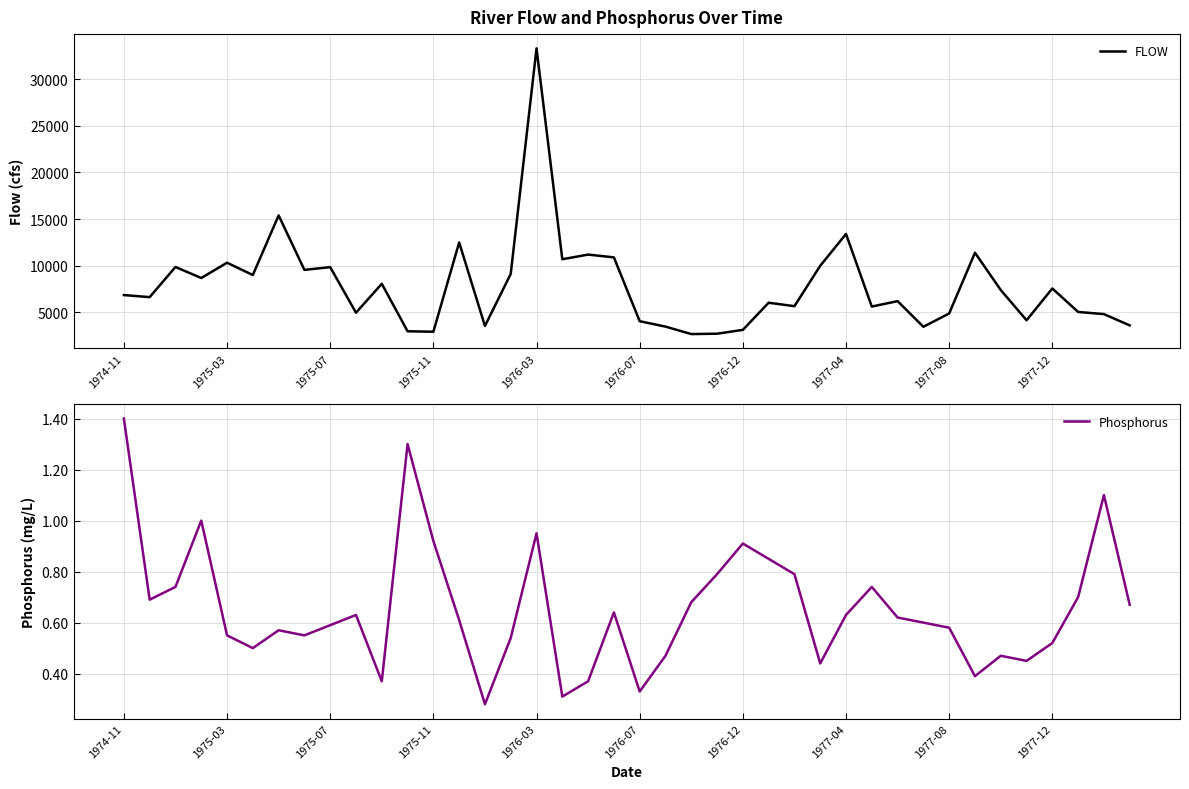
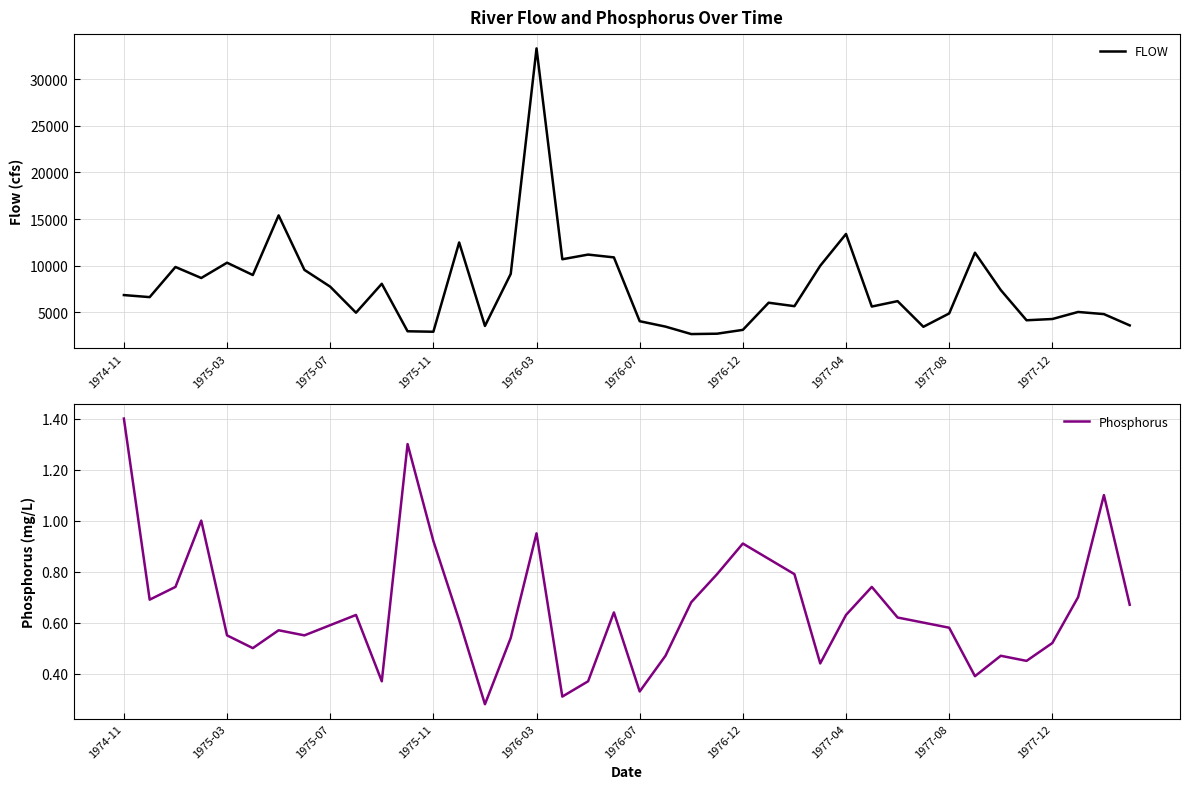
River Flow and Phosphorus Over Time, 1975-07: 10000 -> 8000
River Flow and Phosphorus Over Time, 1977-12: 8000 -> 4000
